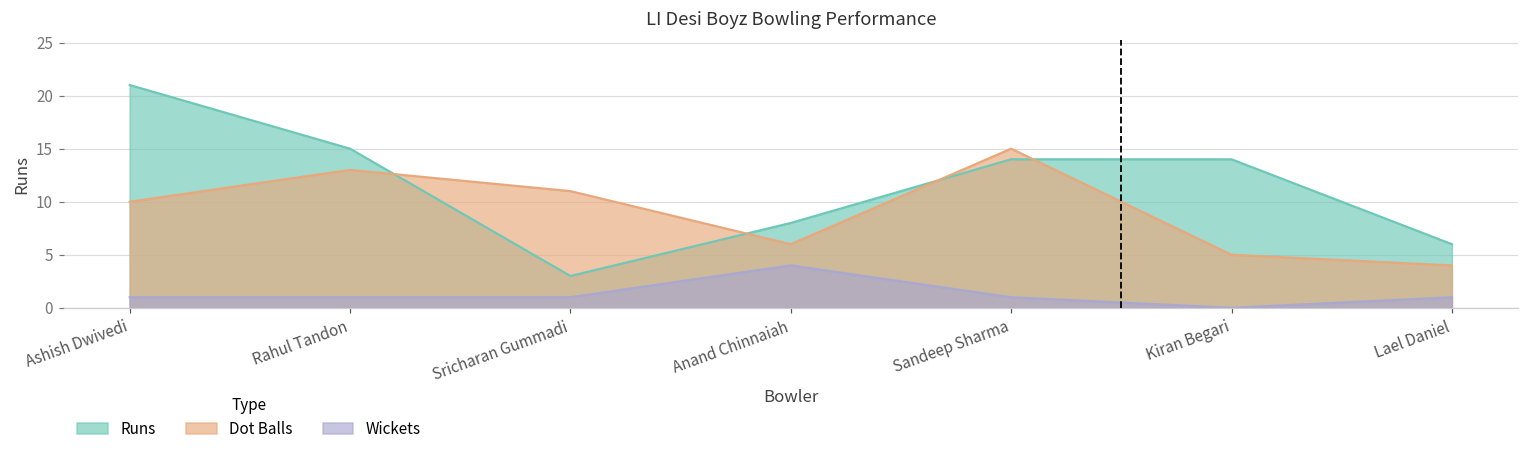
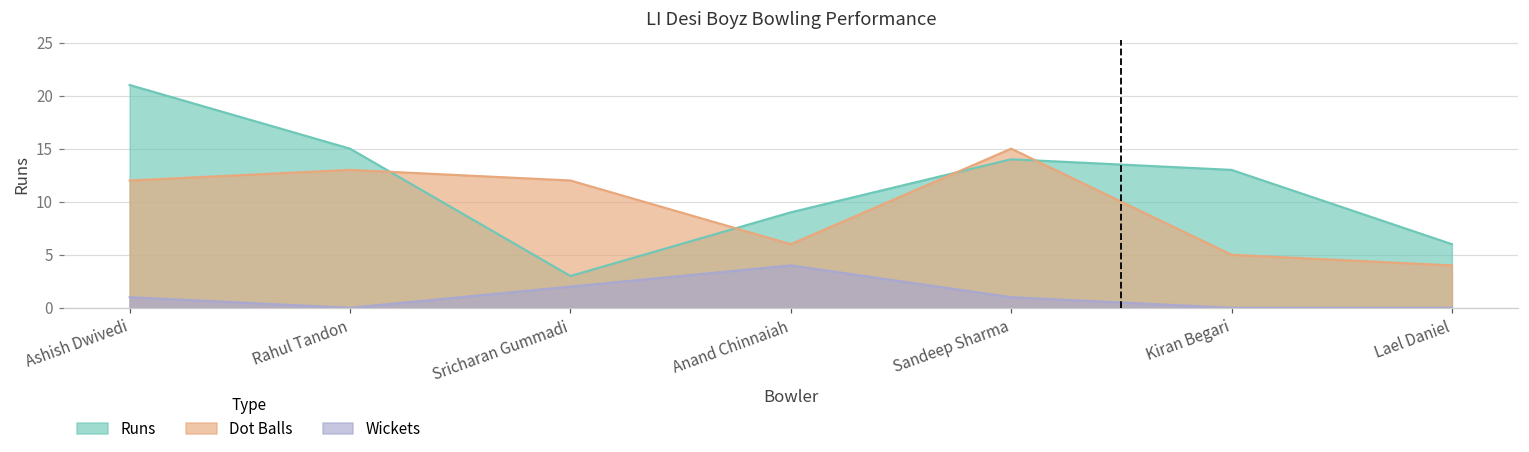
Dot Balls, Ashish Dwivedi: 10 -> 12
Wickets, Rahul Tandon: 1 -> 0
Dot Balls, Sricharan Gummadi: 11 -> 12
Wickets, Sricharan Gummadi: 1 -> 2
Runs, Anand Chinnaiah: 8 -> 9
Runs, Kiran Begari: 14 -> 13
Wickets, Lael Daniel: 1 -> 0
